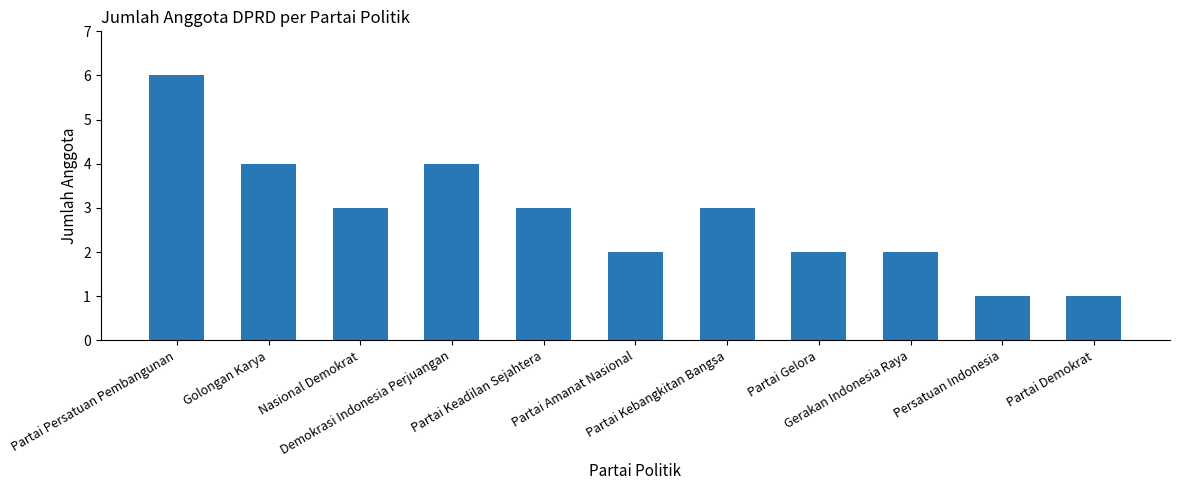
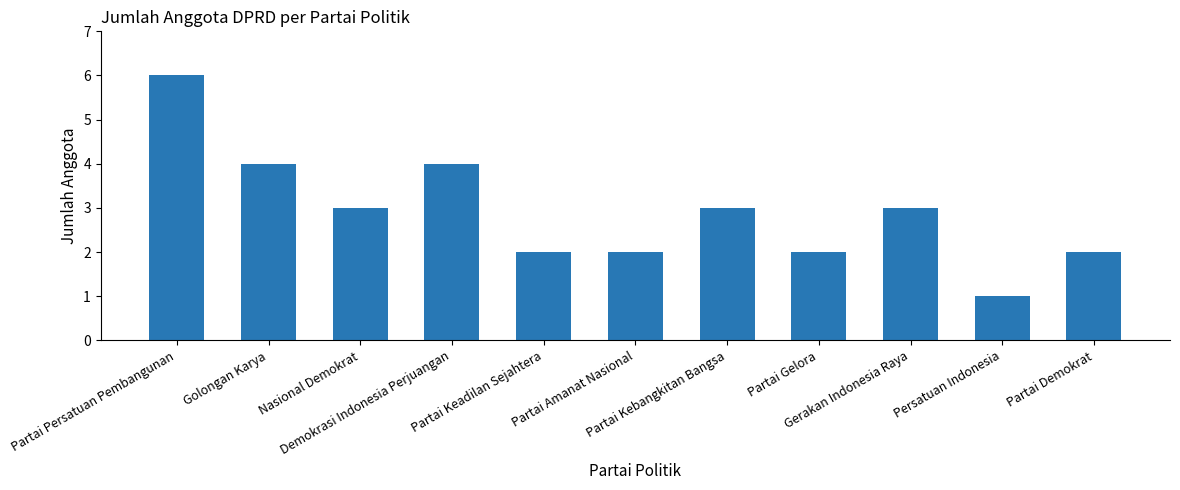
Partai Keadilan Sejahtera: 3 -> 2
Gerakan Indonesia Raya: 2 -> 3
Partai Demokrat: 1 -> 2
